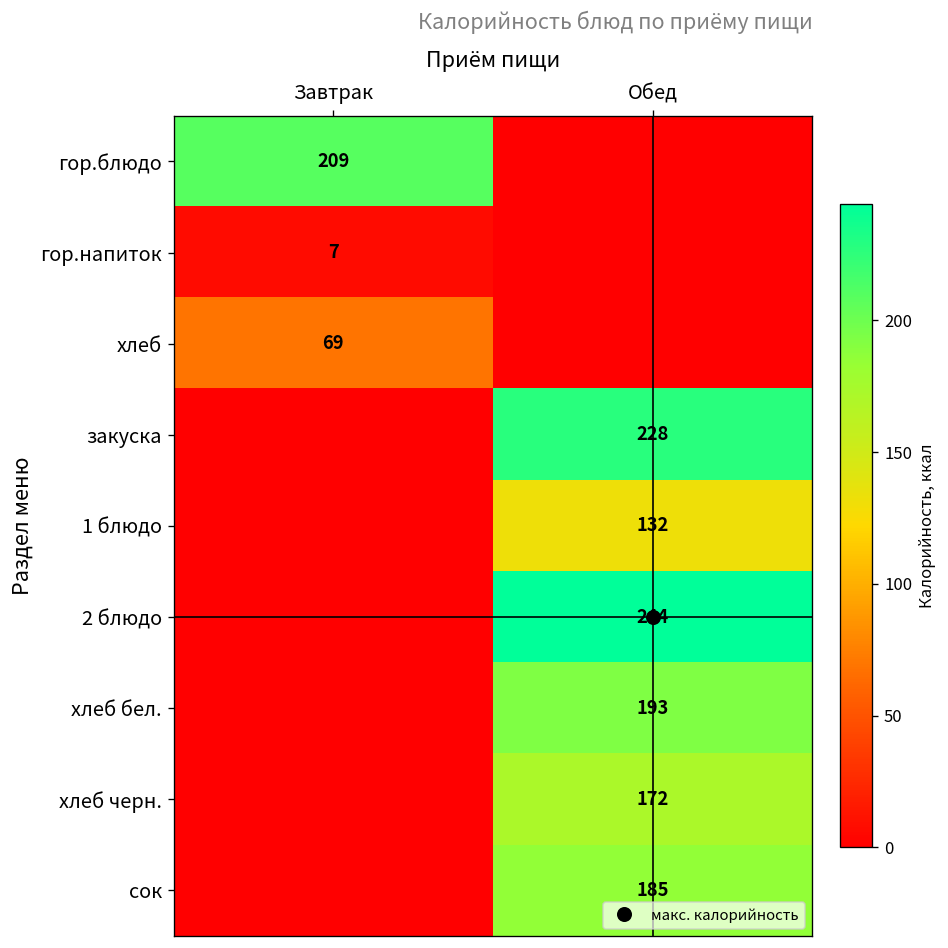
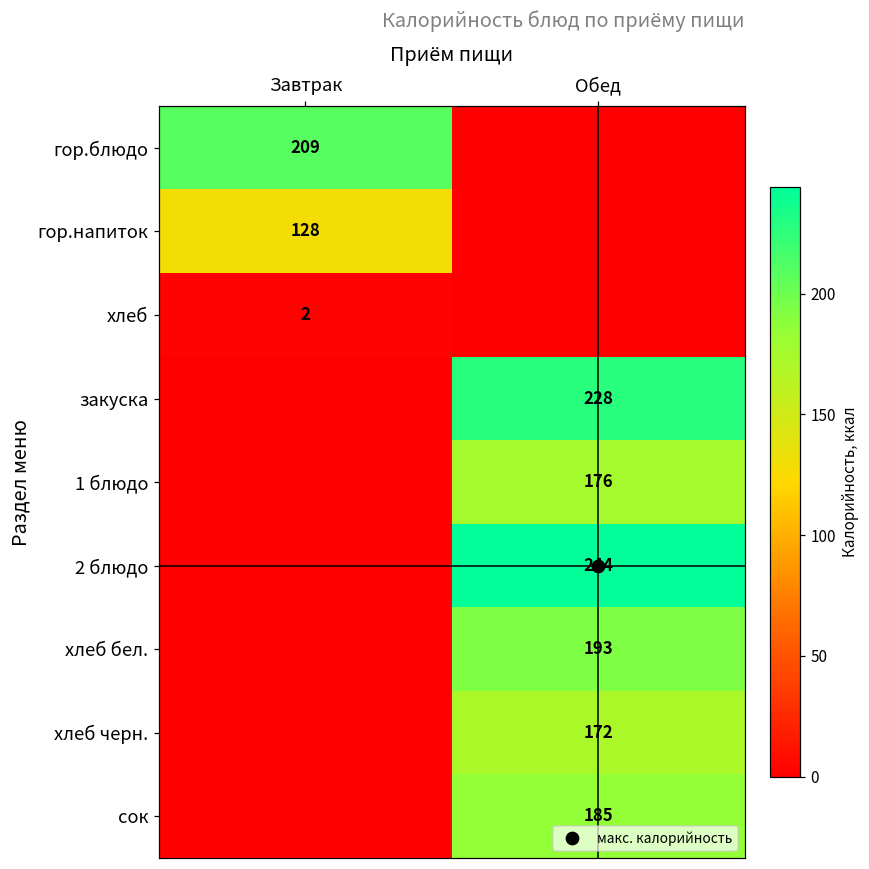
гор.напиток, Завтрак: 7 -> 128
хлеб, Завтрак: 69 -> 2
1 блюдо, Обед: 132 -> 176
